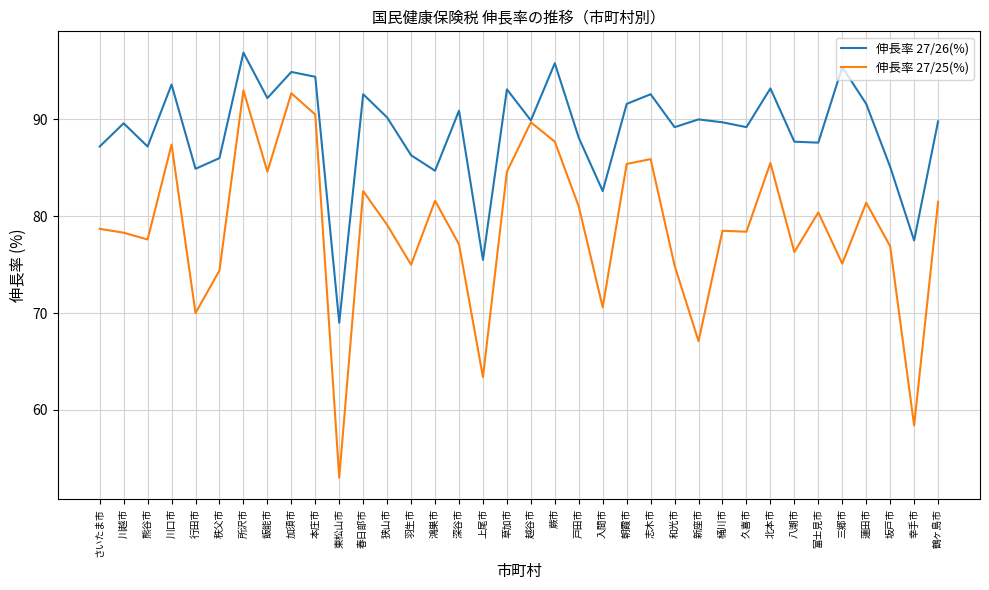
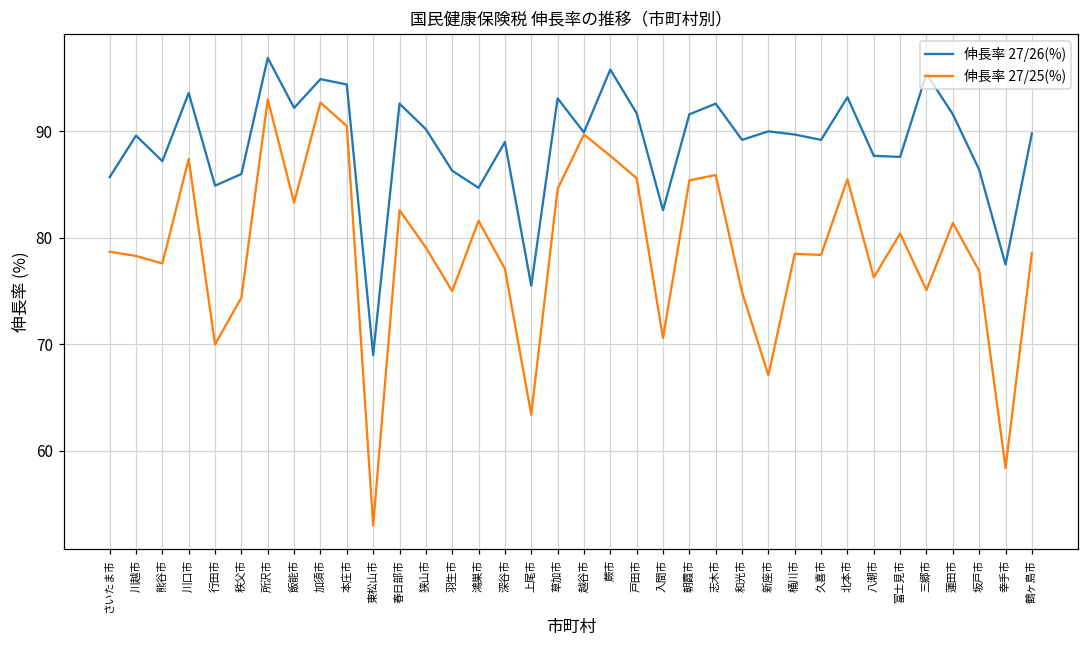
伸長率 27/26(%), さいたま市: 87 -> 86
伸長率 27/25(%), 飯能市: 85 -> 83
伸長率 27/26(%), 深谷市: 91 -> 89
伸長率 27/26(%), 戸田市: 88 -> 92
伸長率 27/25(%), 戸田市: 81 -> 86
伸長率 27/26(%), 坂戸市: 85 -> 86
伸長率 27/25(%), 鶴ヶ島市: 82 -> 79
